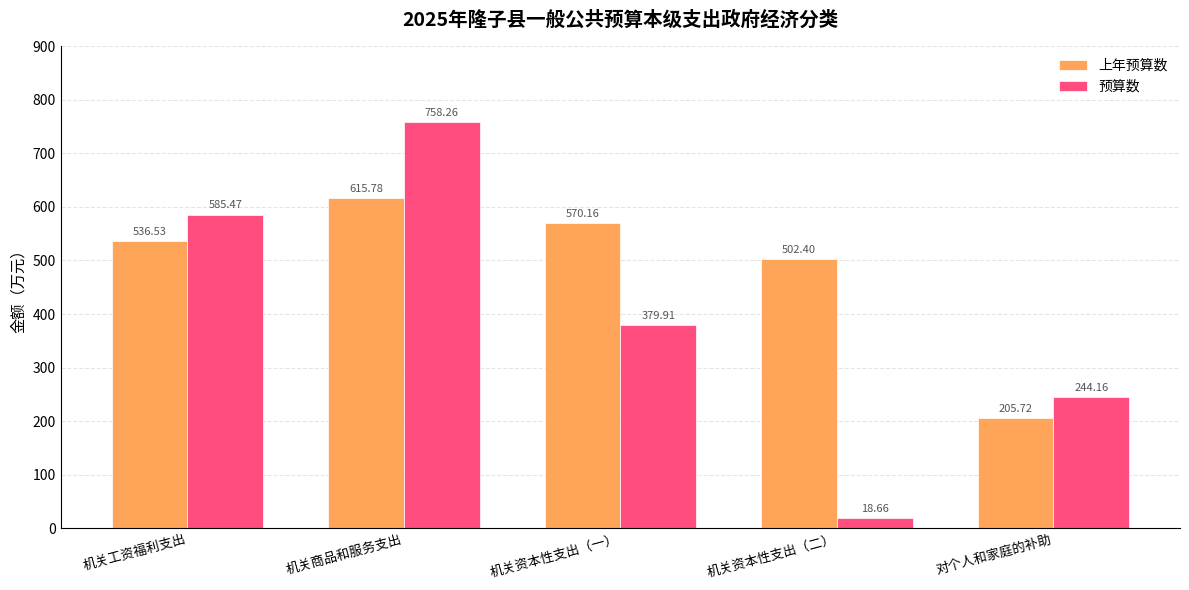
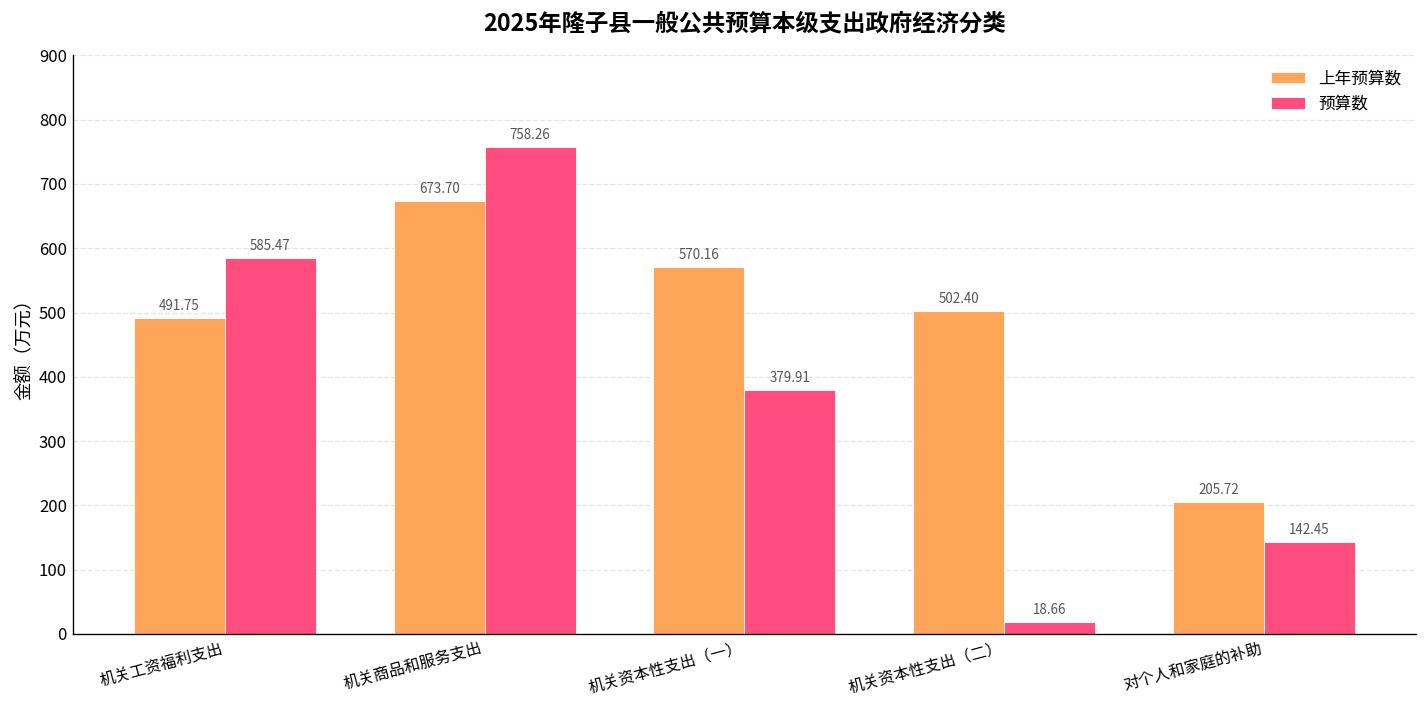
上年预算数, 机关工资福利支出: 536.53 -> 491.75
上年预算数, 机关商品和服务支出: 615.78 -> 673.70
预算数, 对个人和家庭的补助: 244.16 -> 142.45
